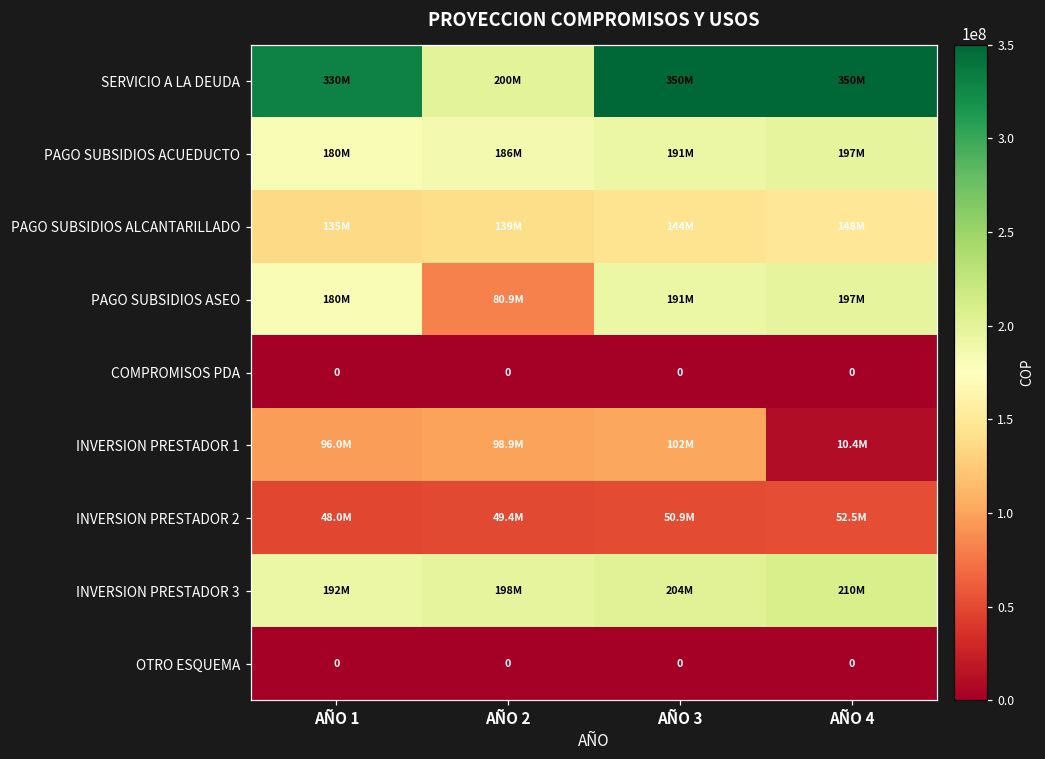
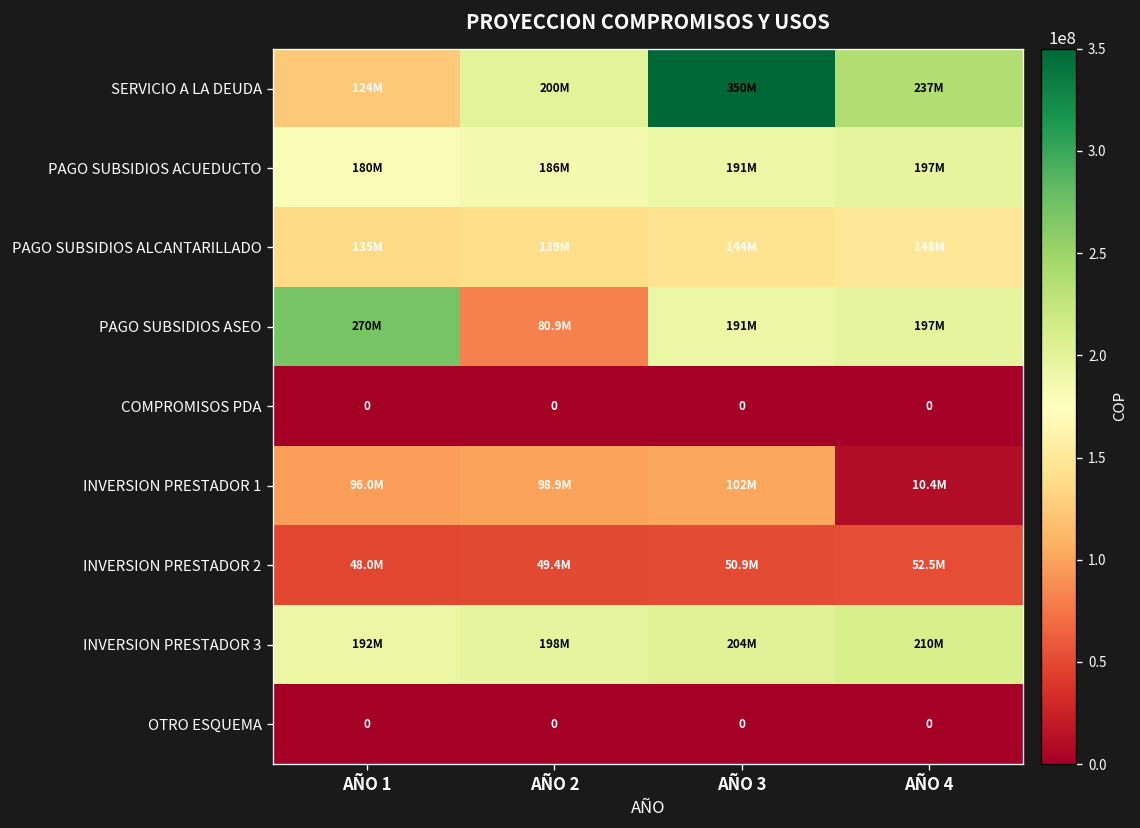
SERVICIO A LA DEUDA, AÑO 1: 330M -> 124M
SERVICIO A LA DEUDA, AÑO 4: 350M -> 237M
PAGO SUBSIDIOS ASEO, AÑO 1: 180M -> 270M
